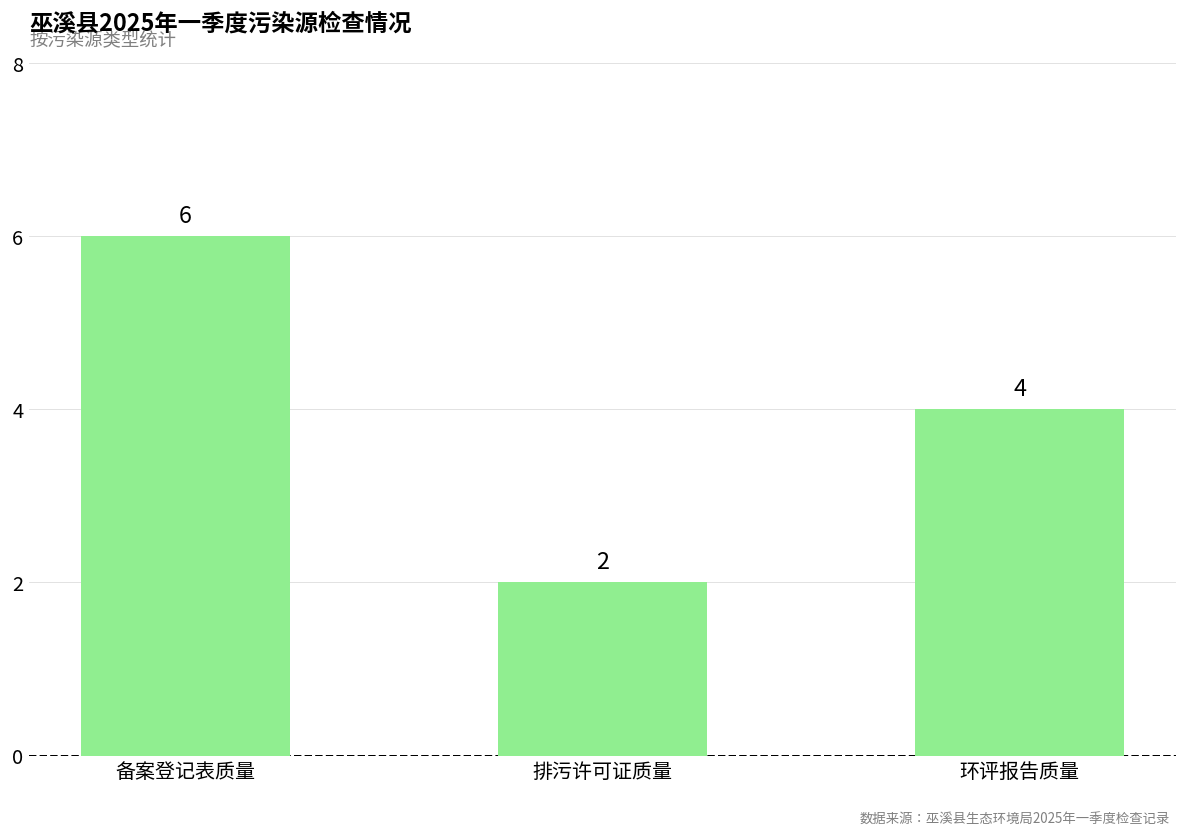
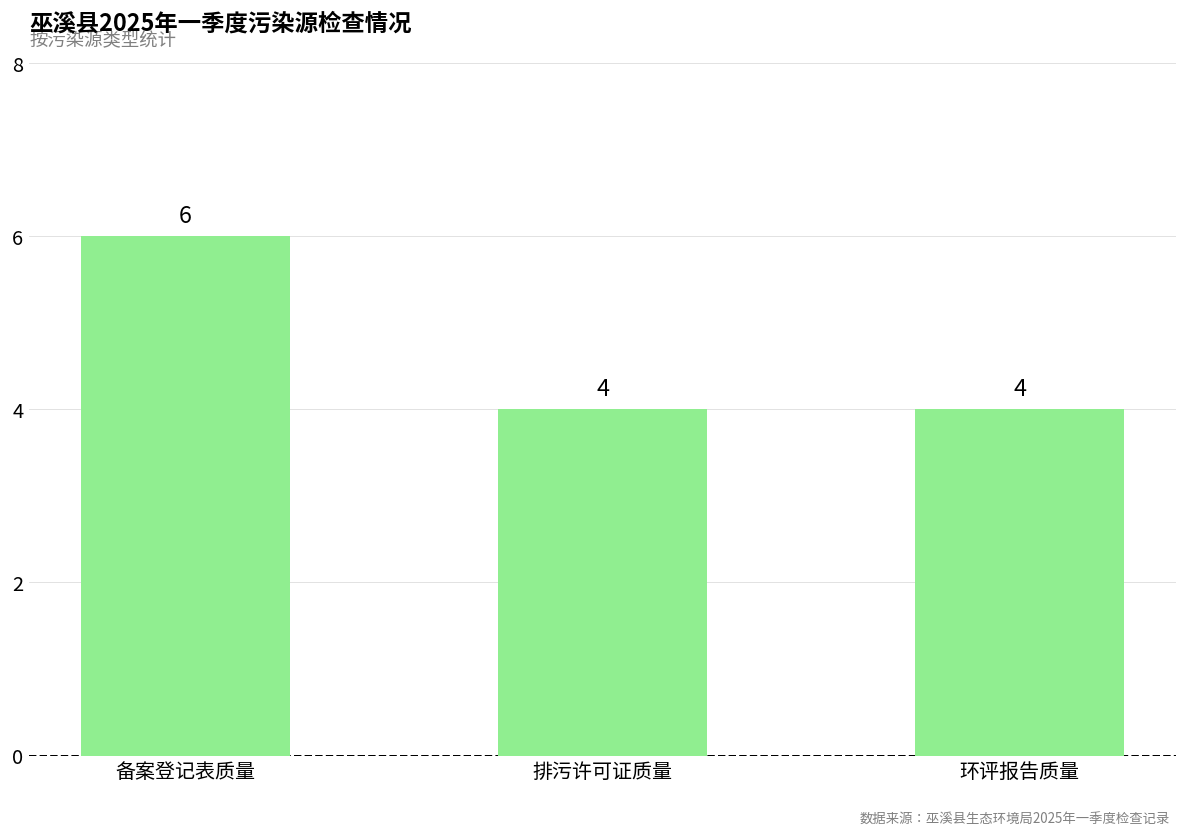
排污许可证质量: 2 -> 4
